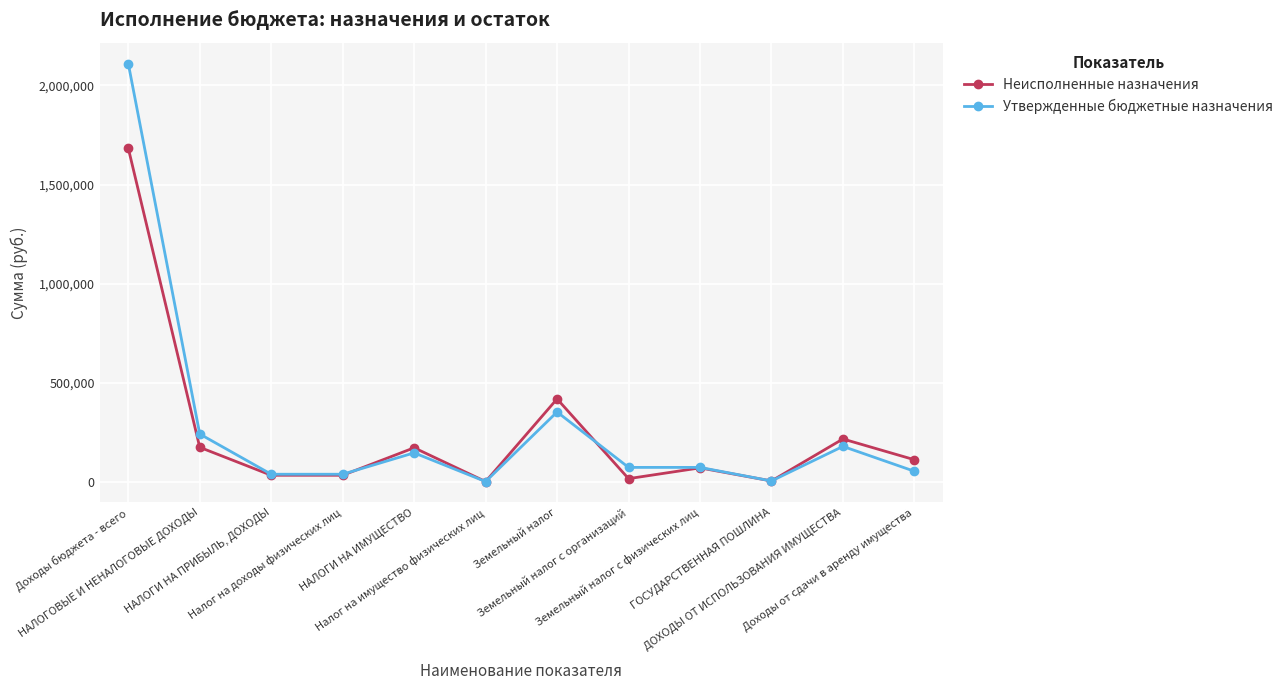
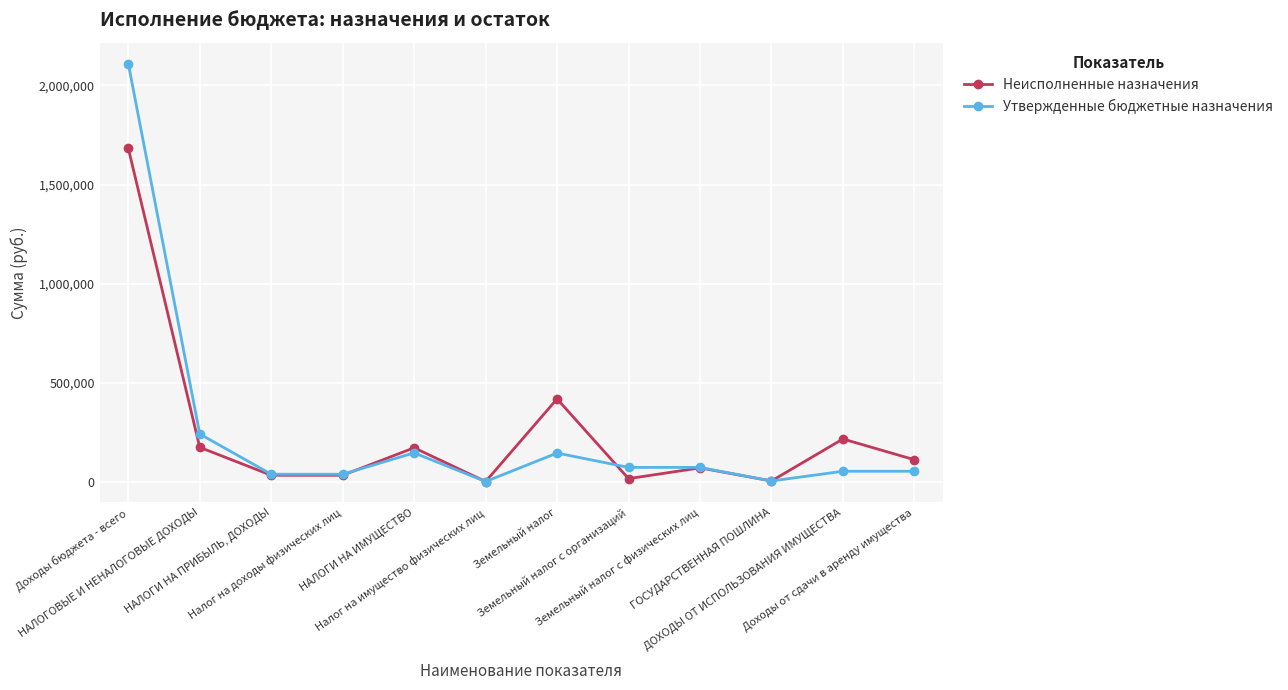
Утвержденные бюджетные назначения, Земельный налог: 350,000 -> 150,000
Утвержденные бюджетные назначения, ДОХОДЫ ОТ ИСПОЛЬЗОВАНИЯ ИМУЩЕСТВА: 180,000 -> 50,000
